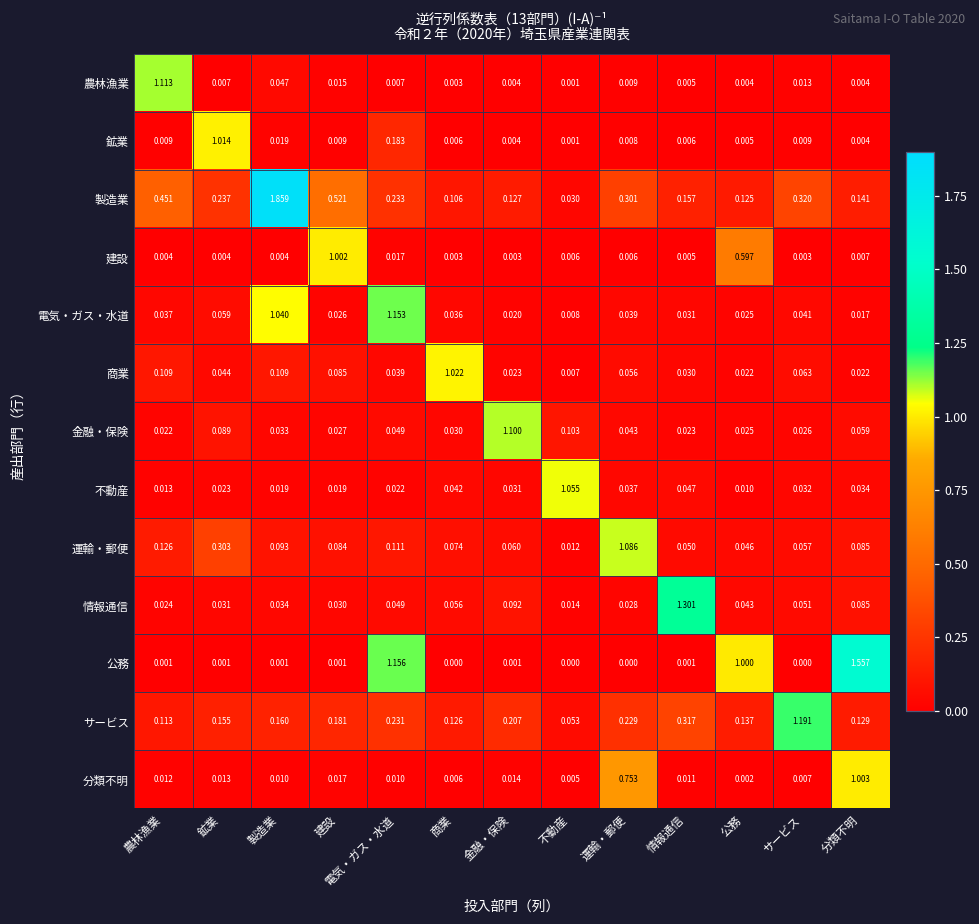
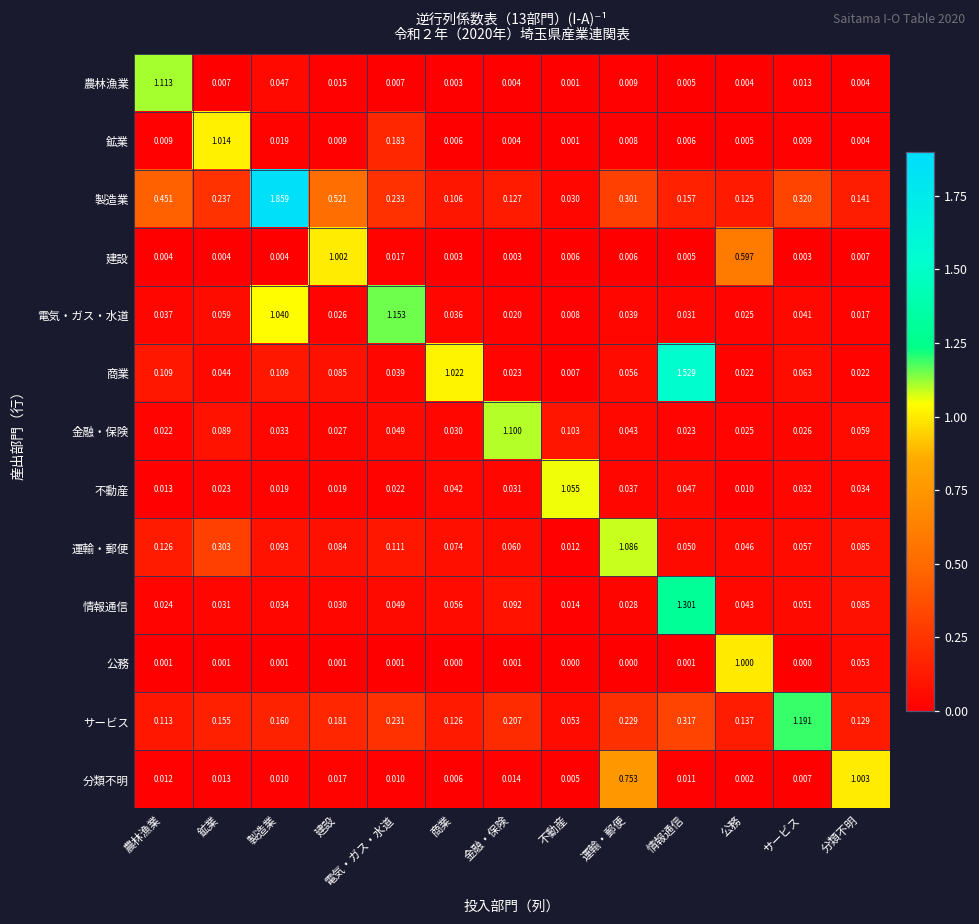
商業, 情報通信: 0.030 -> 1.529
公務, 電気・ガス・水道: 1.156 -> 0.001
公務, 分類不明: 1.557 -> 0.053
